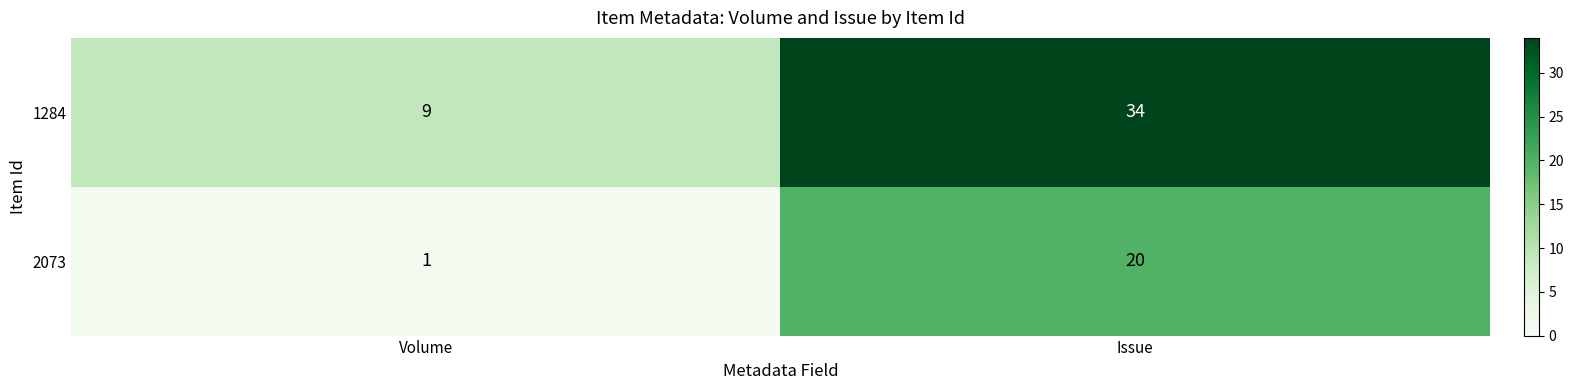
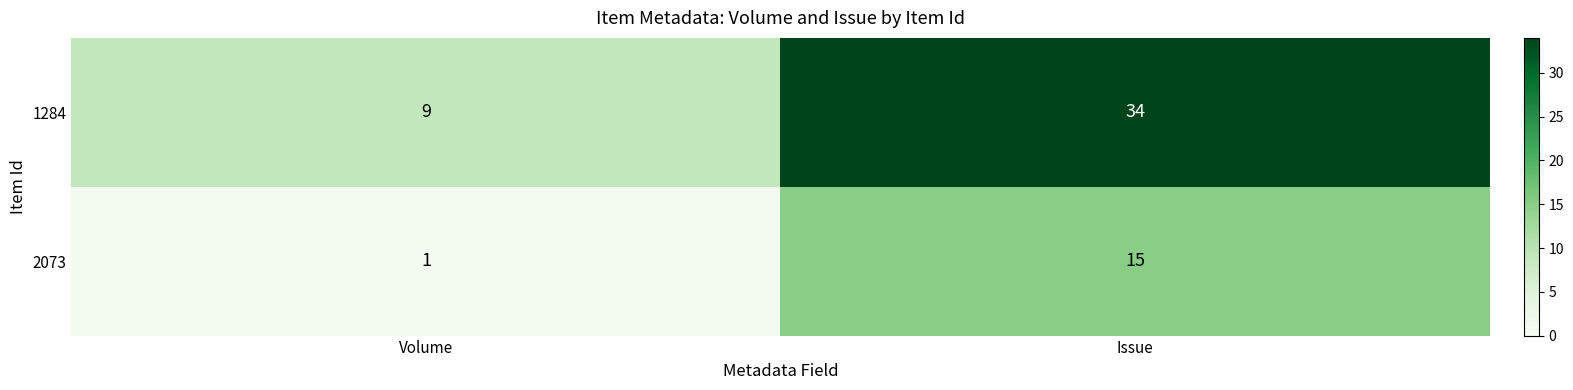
2073, Issue: 20 -> 15
